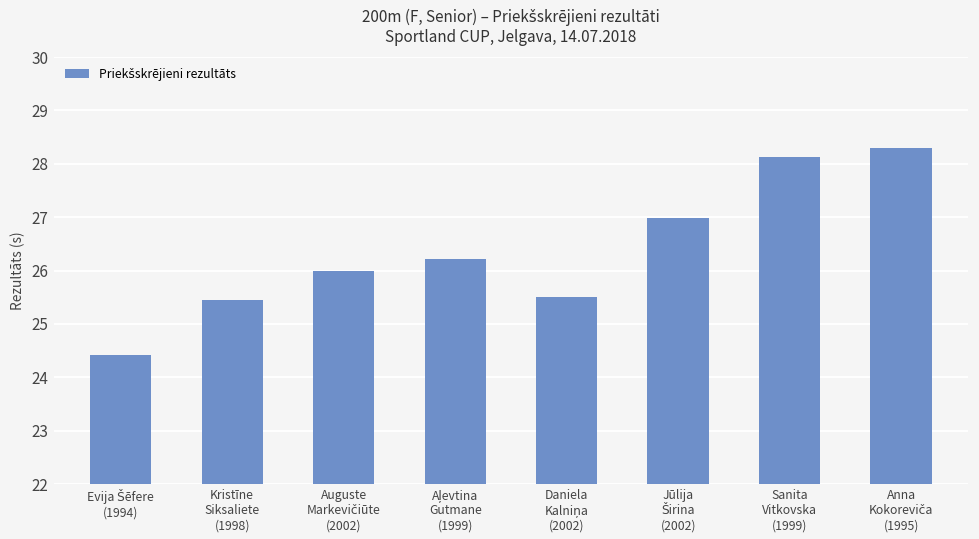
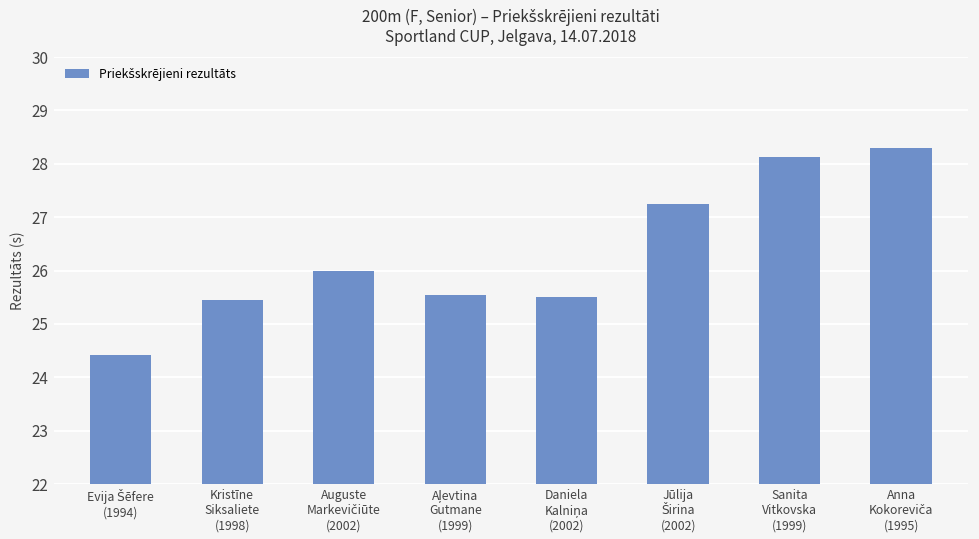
Aļevtina Gutmane (1999): 26.2 -> 25.5
Jūlija Širina (2002): 27.0 -> 27.2
